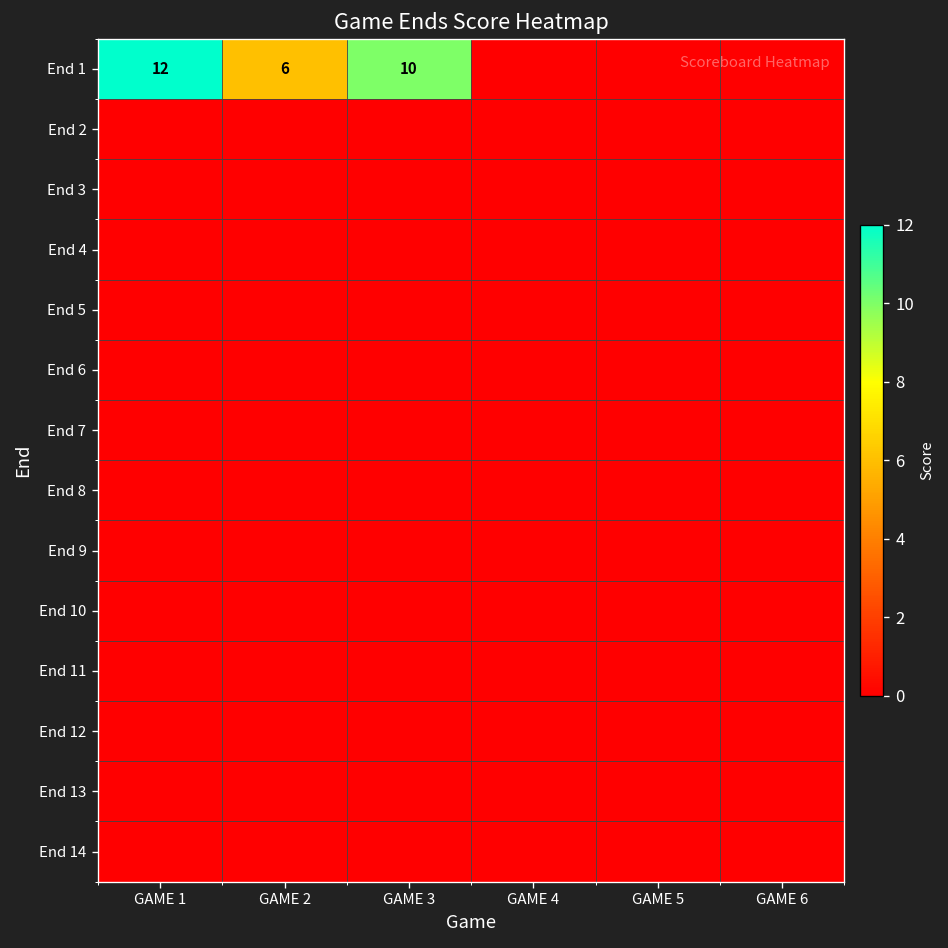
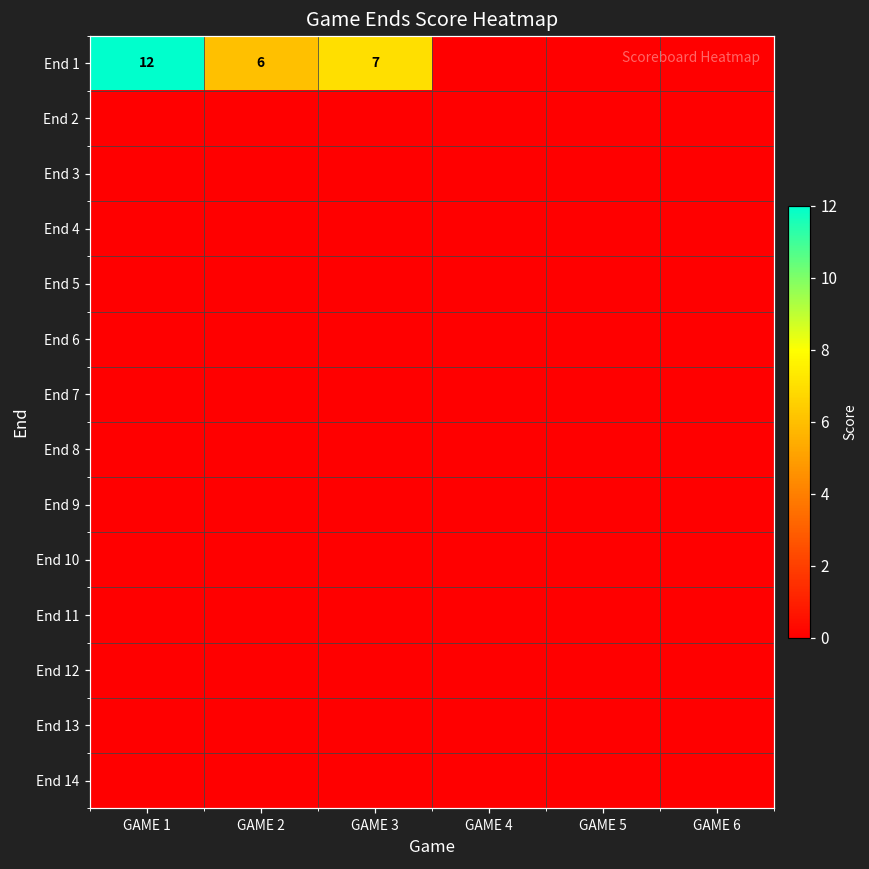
End 1, GAME 3: 10 -> 7
